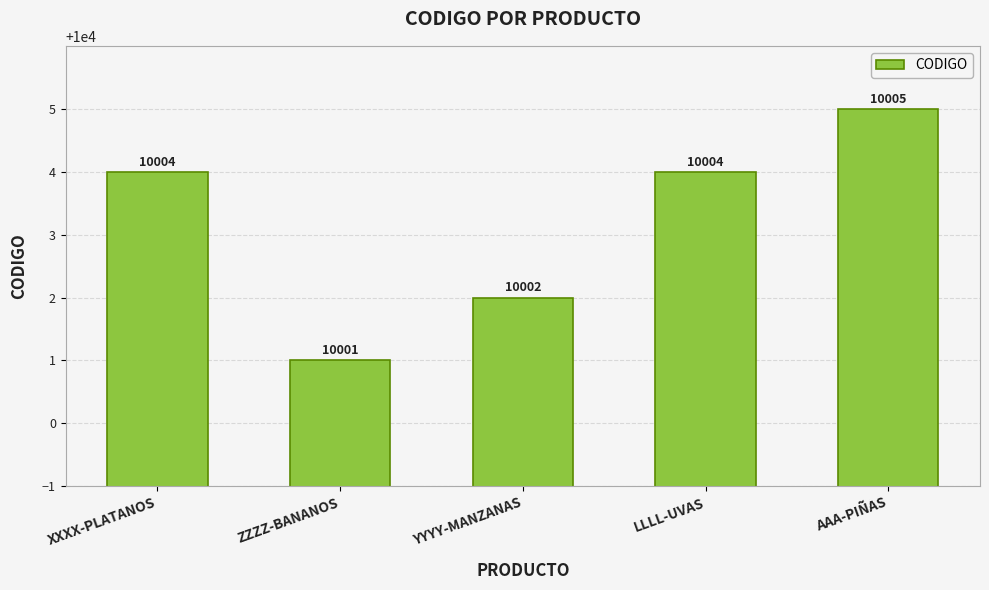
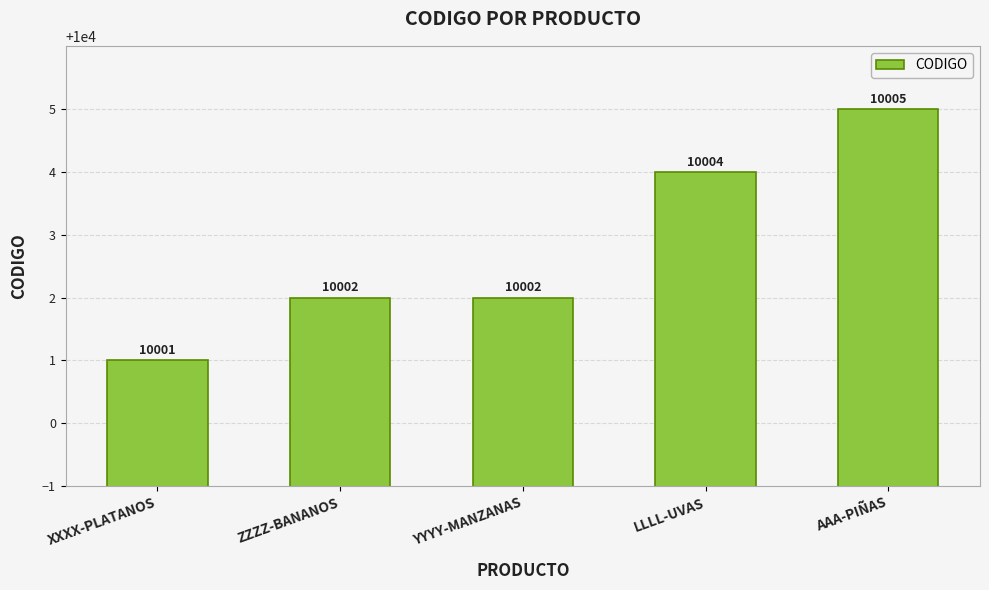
XXXX-PLATANOS: 10004 -> 10001
ZZZZ-BANANOS: 10001 -> 10002
